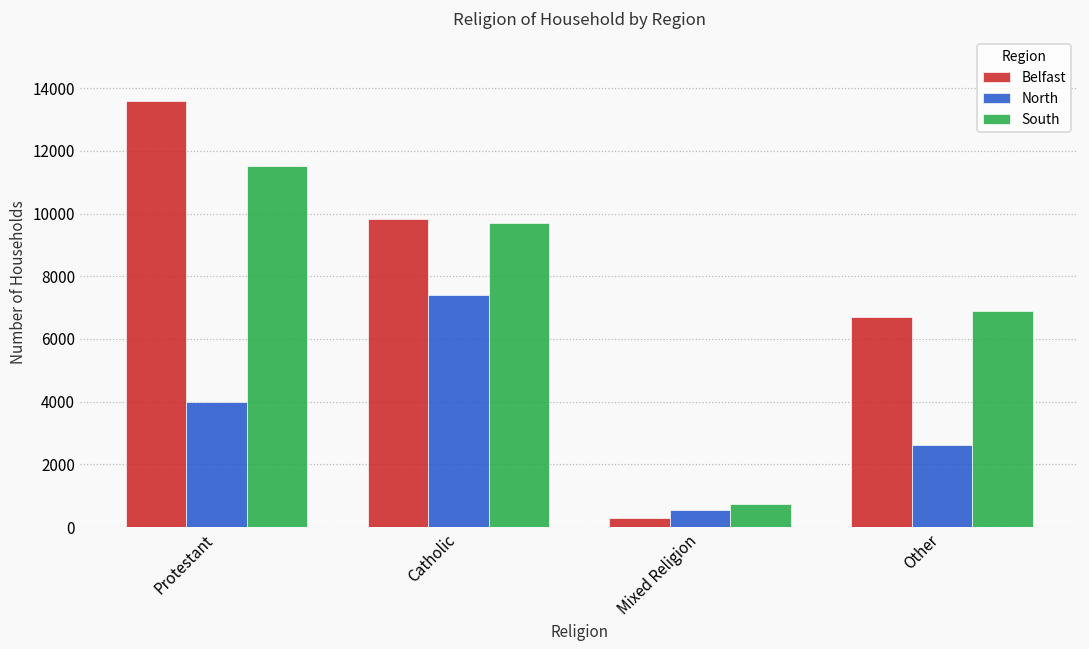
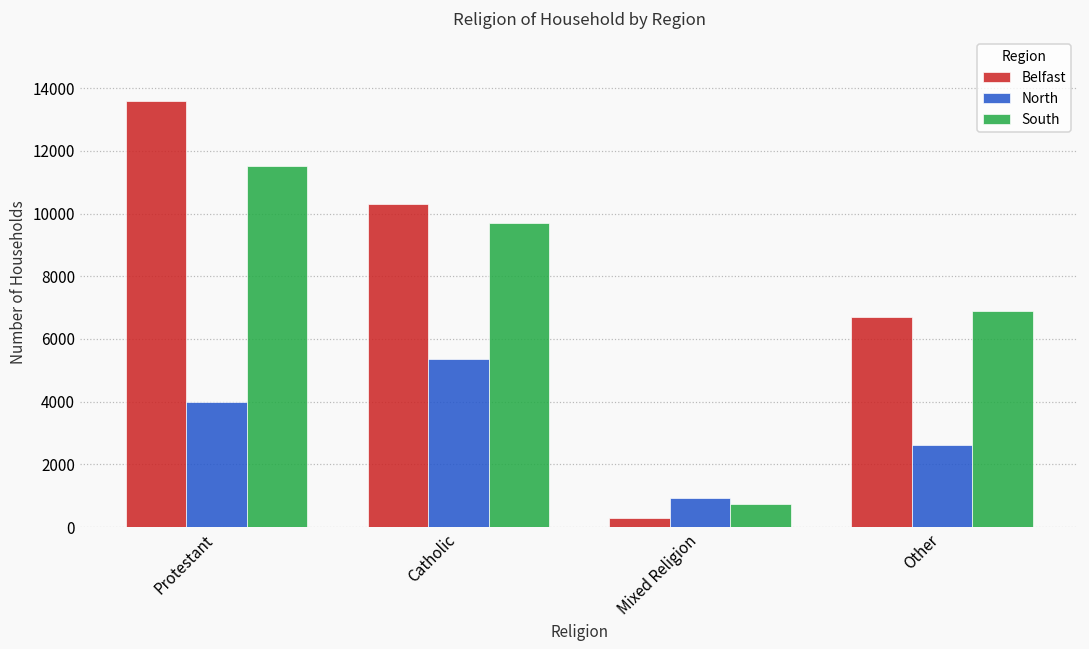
Belfast, Catholic: 9800 -> 10300
North, Catholic: 7400 -> 5400
North, Mixed Religion: 500 -> 900
